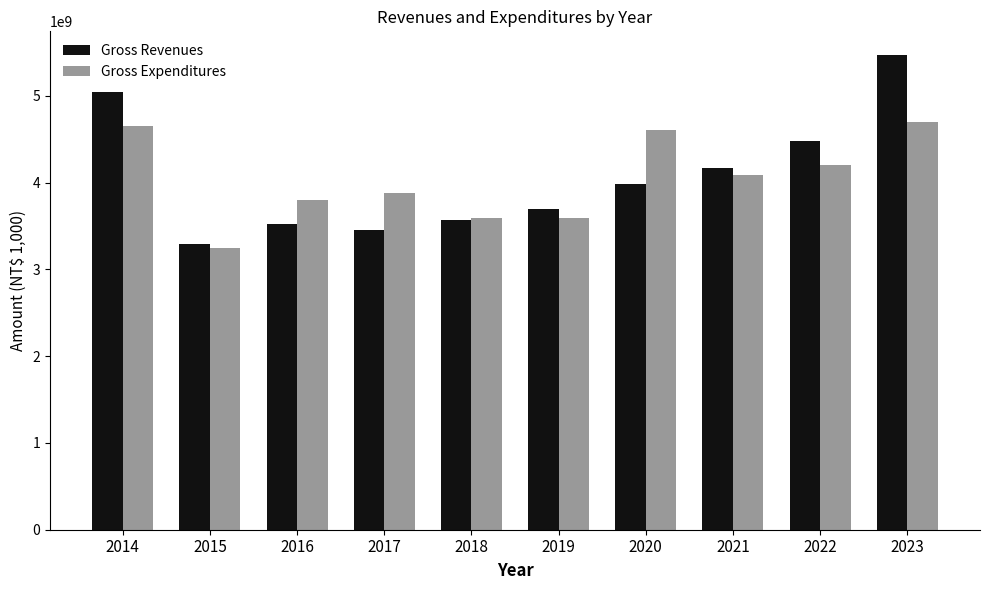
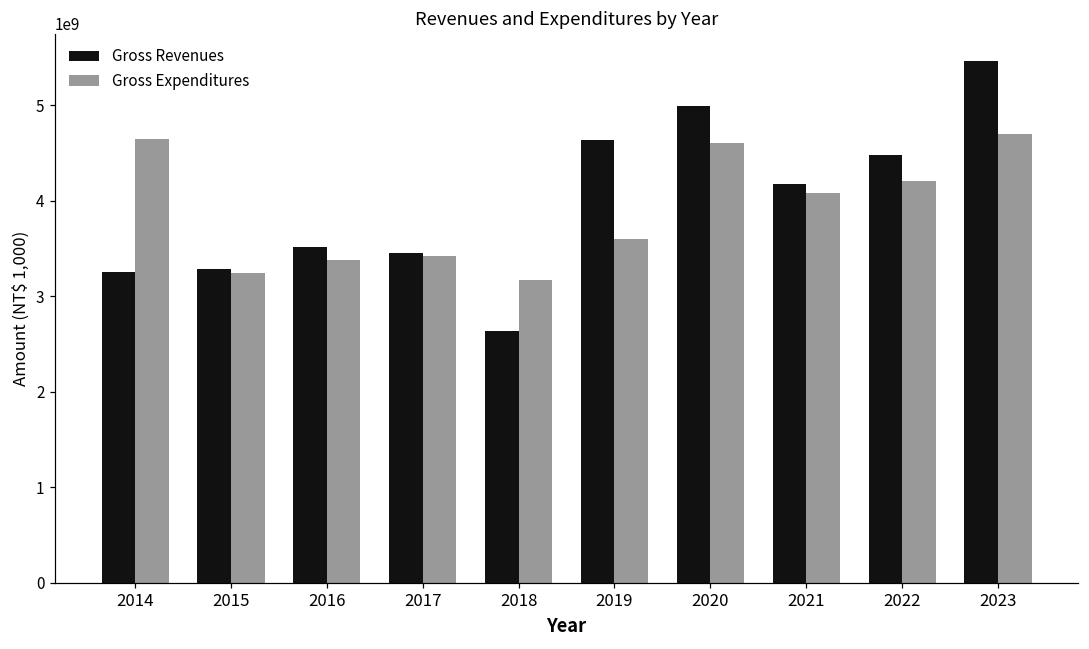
Gross Revenues, 2014: 5000000000 -> 3300000000
Gross Expenditures, 2016: 3800000000 -> 3400000000
Gross Expenditures, 2017: 3900000000 -> 3400000000
Gross Revenues, 2018: 3600000000 -> 2600000000
Gross Expenditures, 2018: 3600000000 -> 3200000000
Gross Revenues, 2019: 3700000000 -> 4600000000
Gross Revenues, 2020: 4000000000 -> 5000000000
